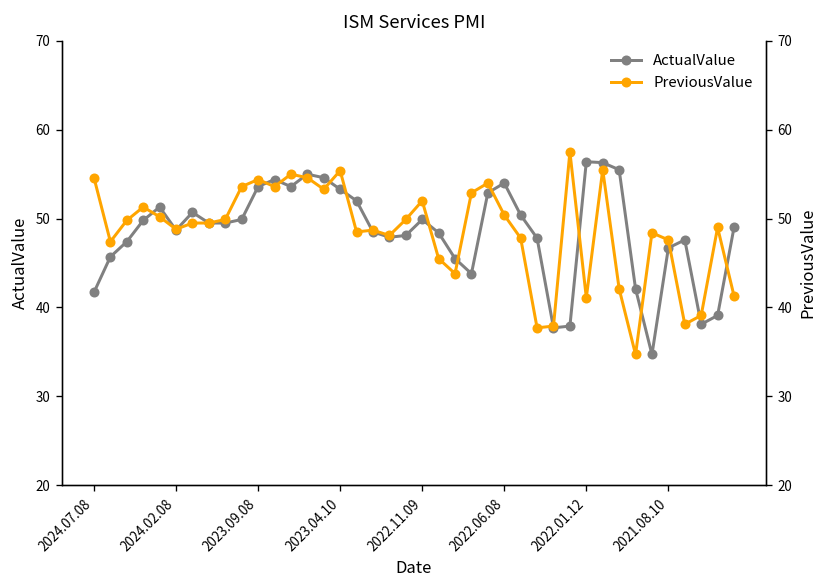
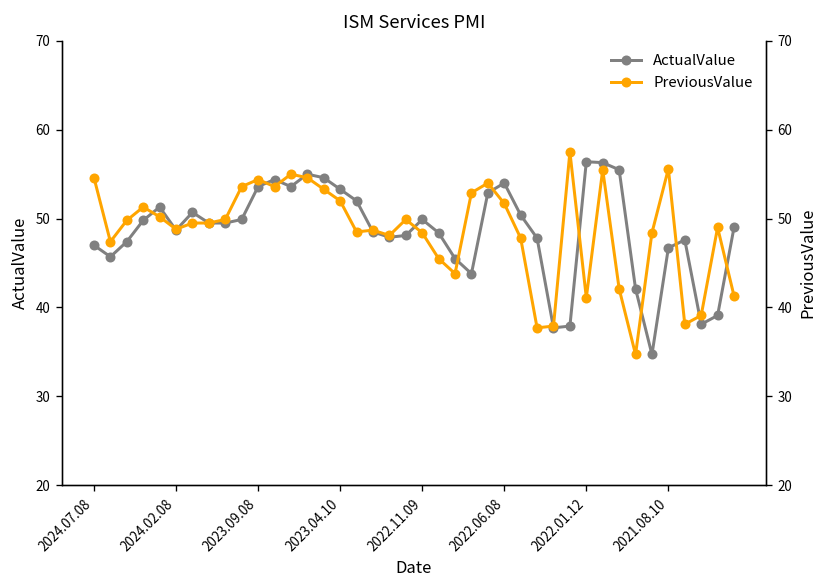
ActualValue, 2024.07.08: 42 -> 47
PreviousValue, 2023.04.10: 55 -> 52
PreviousValue, 2022.11.09: 52 -> 48
PreviousValue, 2022.06.08: 50 -> 52
PreviousValue, 2021.08.10: 48 -> 56
